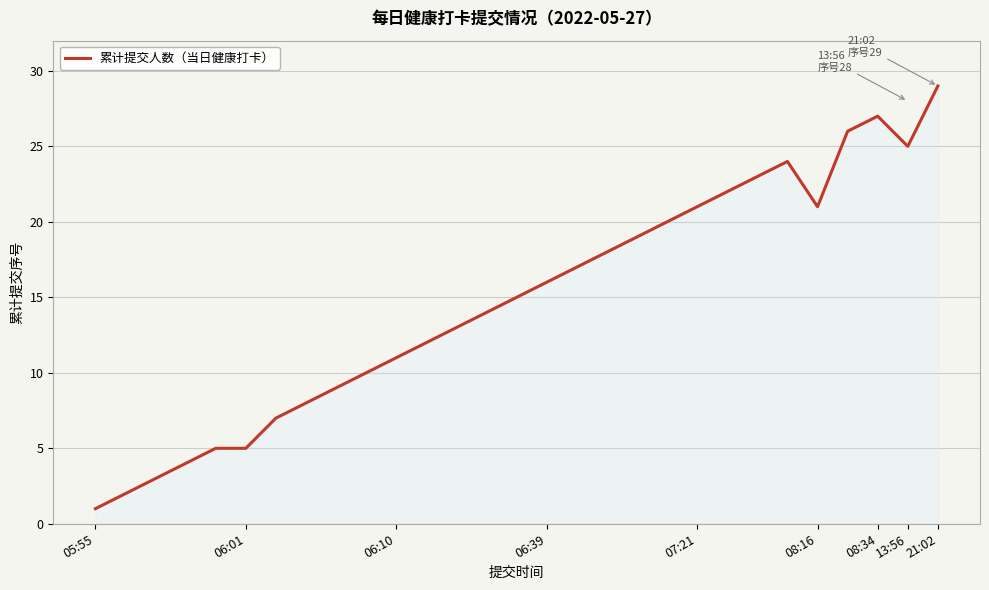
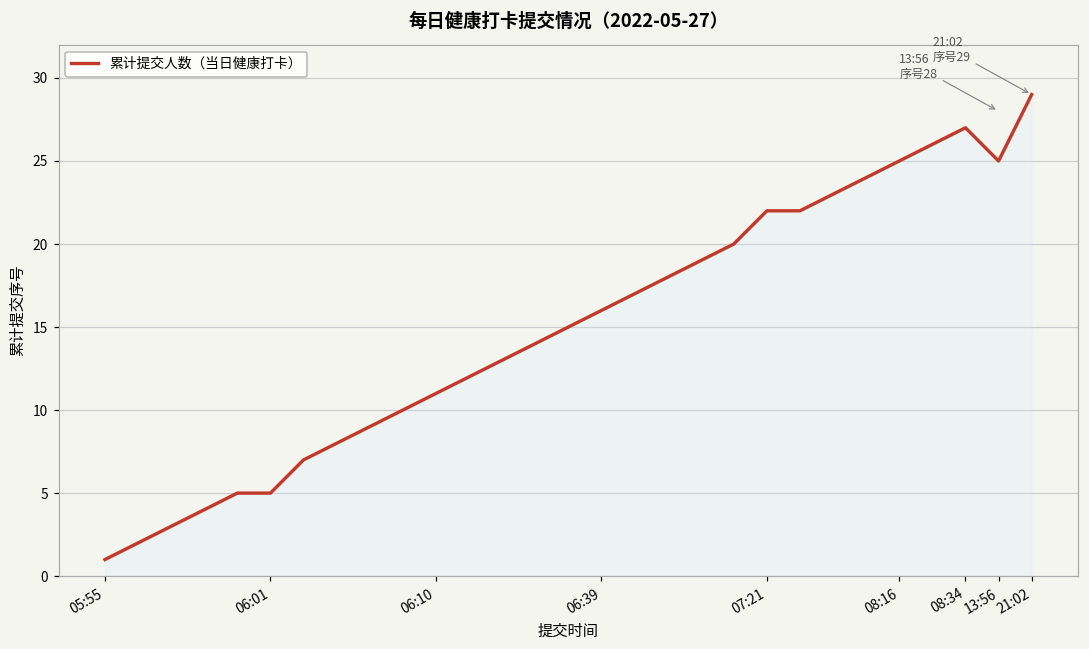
07:21: 21 -> 22
08:16: 21 -> 25
